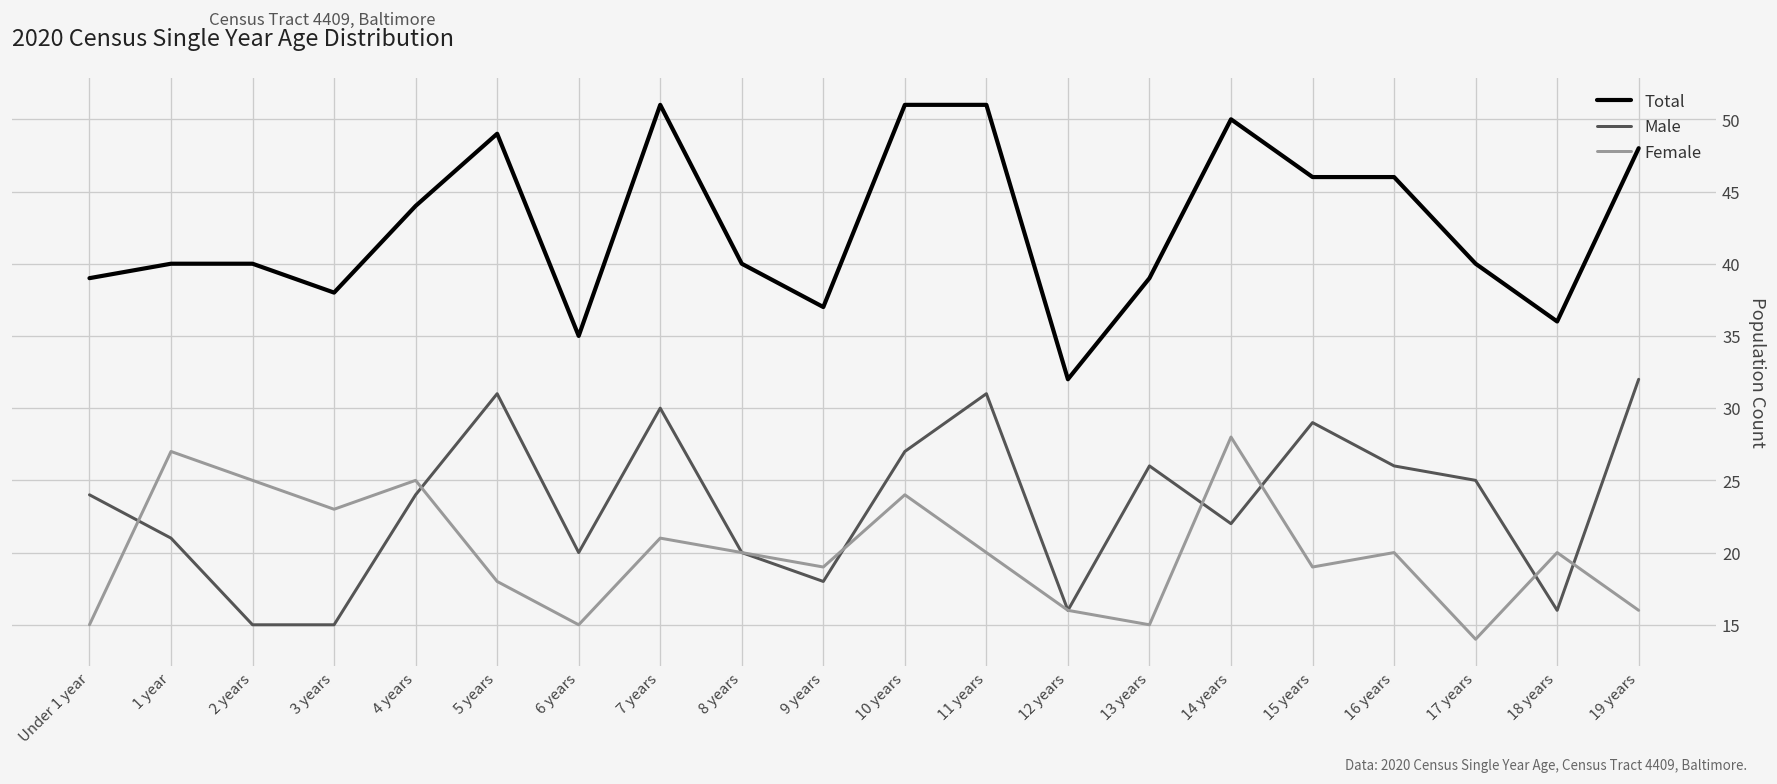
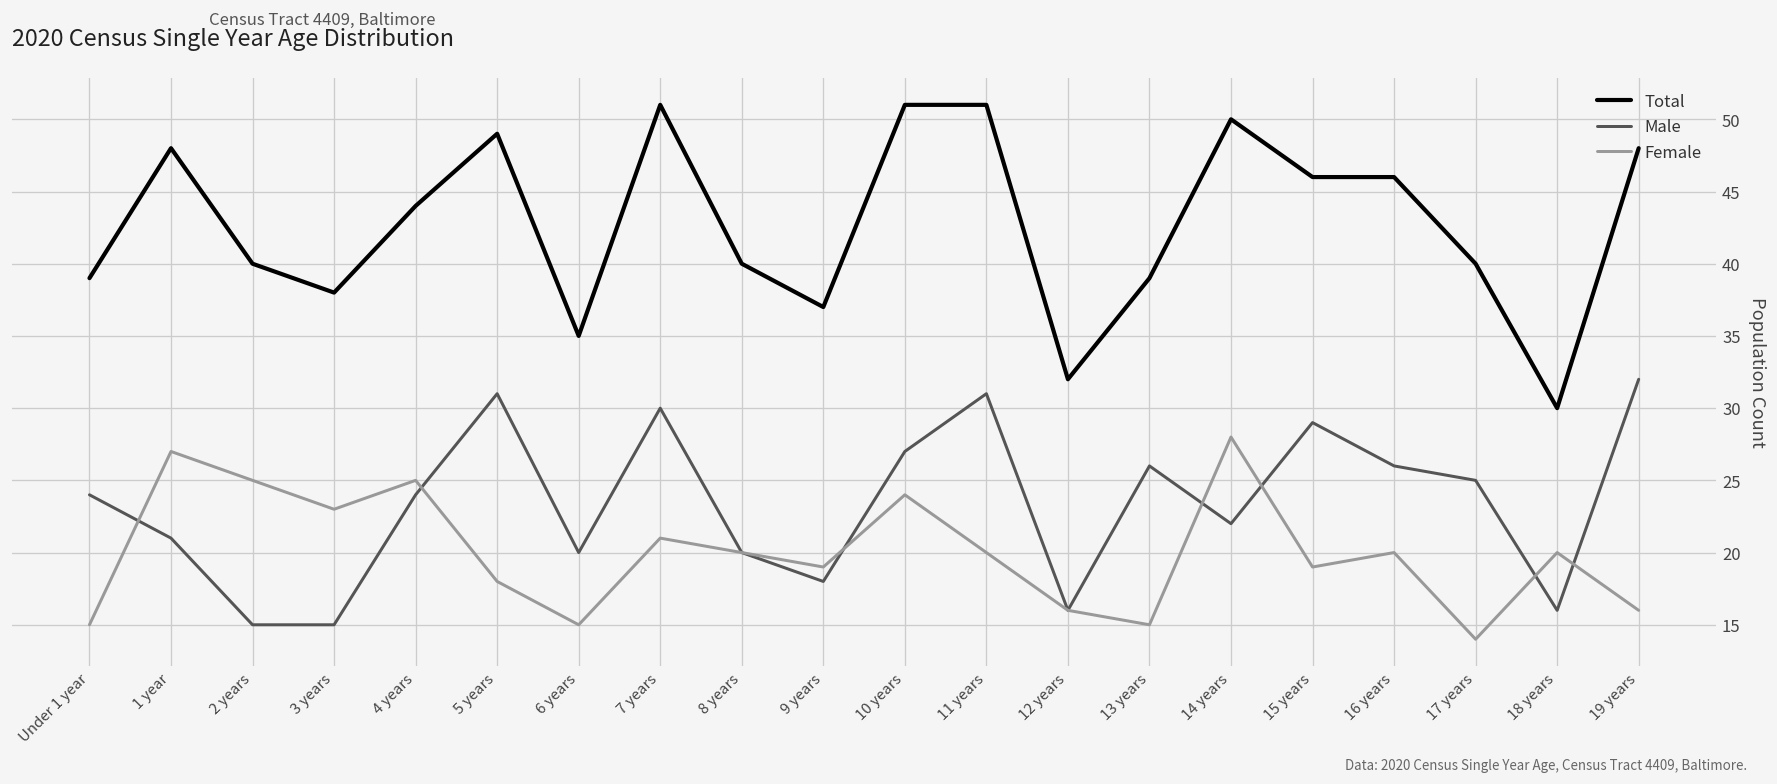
Total, 1 year: 40 -> 48
Total, 18 years: 36 -> 30
